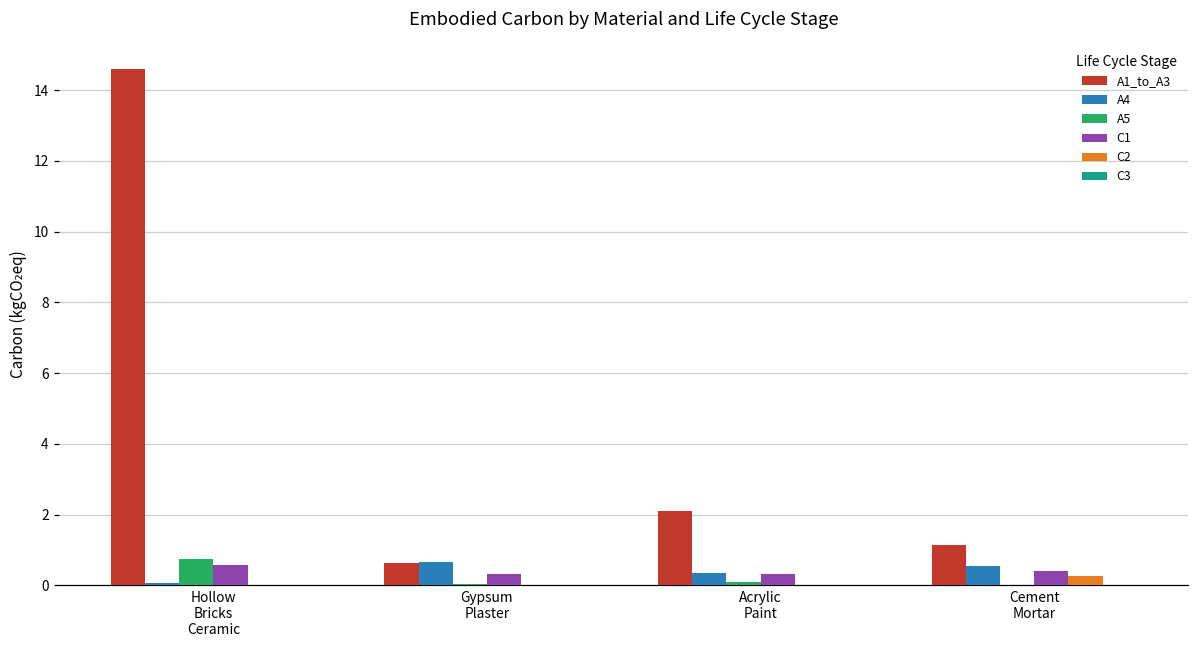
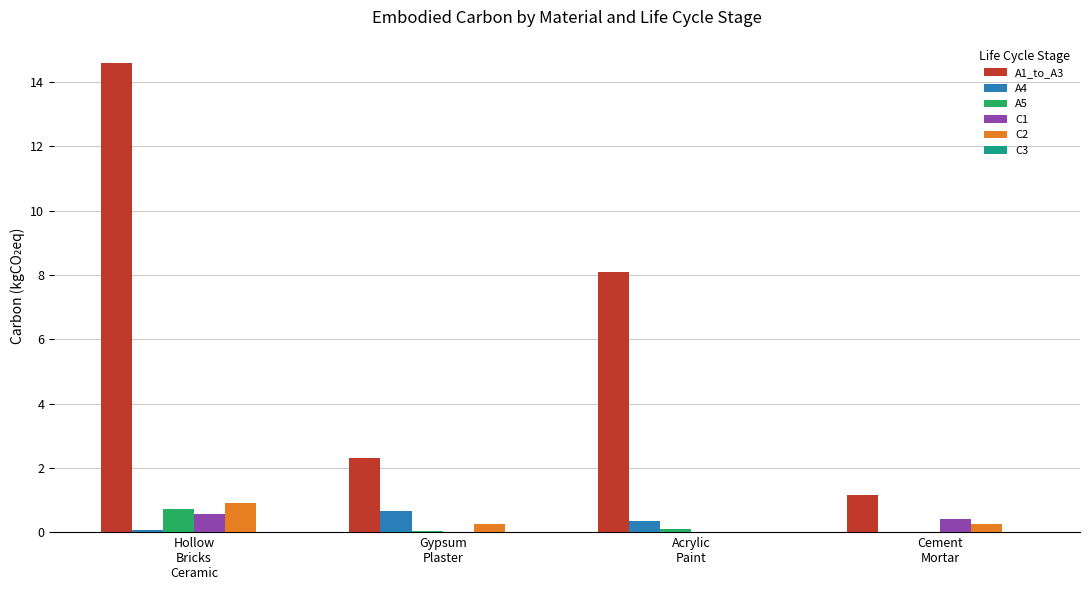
C2, Hollow Bricks Ceramic: 0.0 -> 0.9
A1_to_A3, Gypsum Plaster: 0.6 -> 2.3
C1, Gypsum Plaster: 0.3 -> 0.0
C2, Gypsum Plaster: 0.0 -> 0.3
A1_to_A3, Acrylic Paint: 2.1 -> 8.1
C1, Acrylic Paint: 0.3 -> 0.0
A4, Cement Mortar: 0.6 -> 0.0
